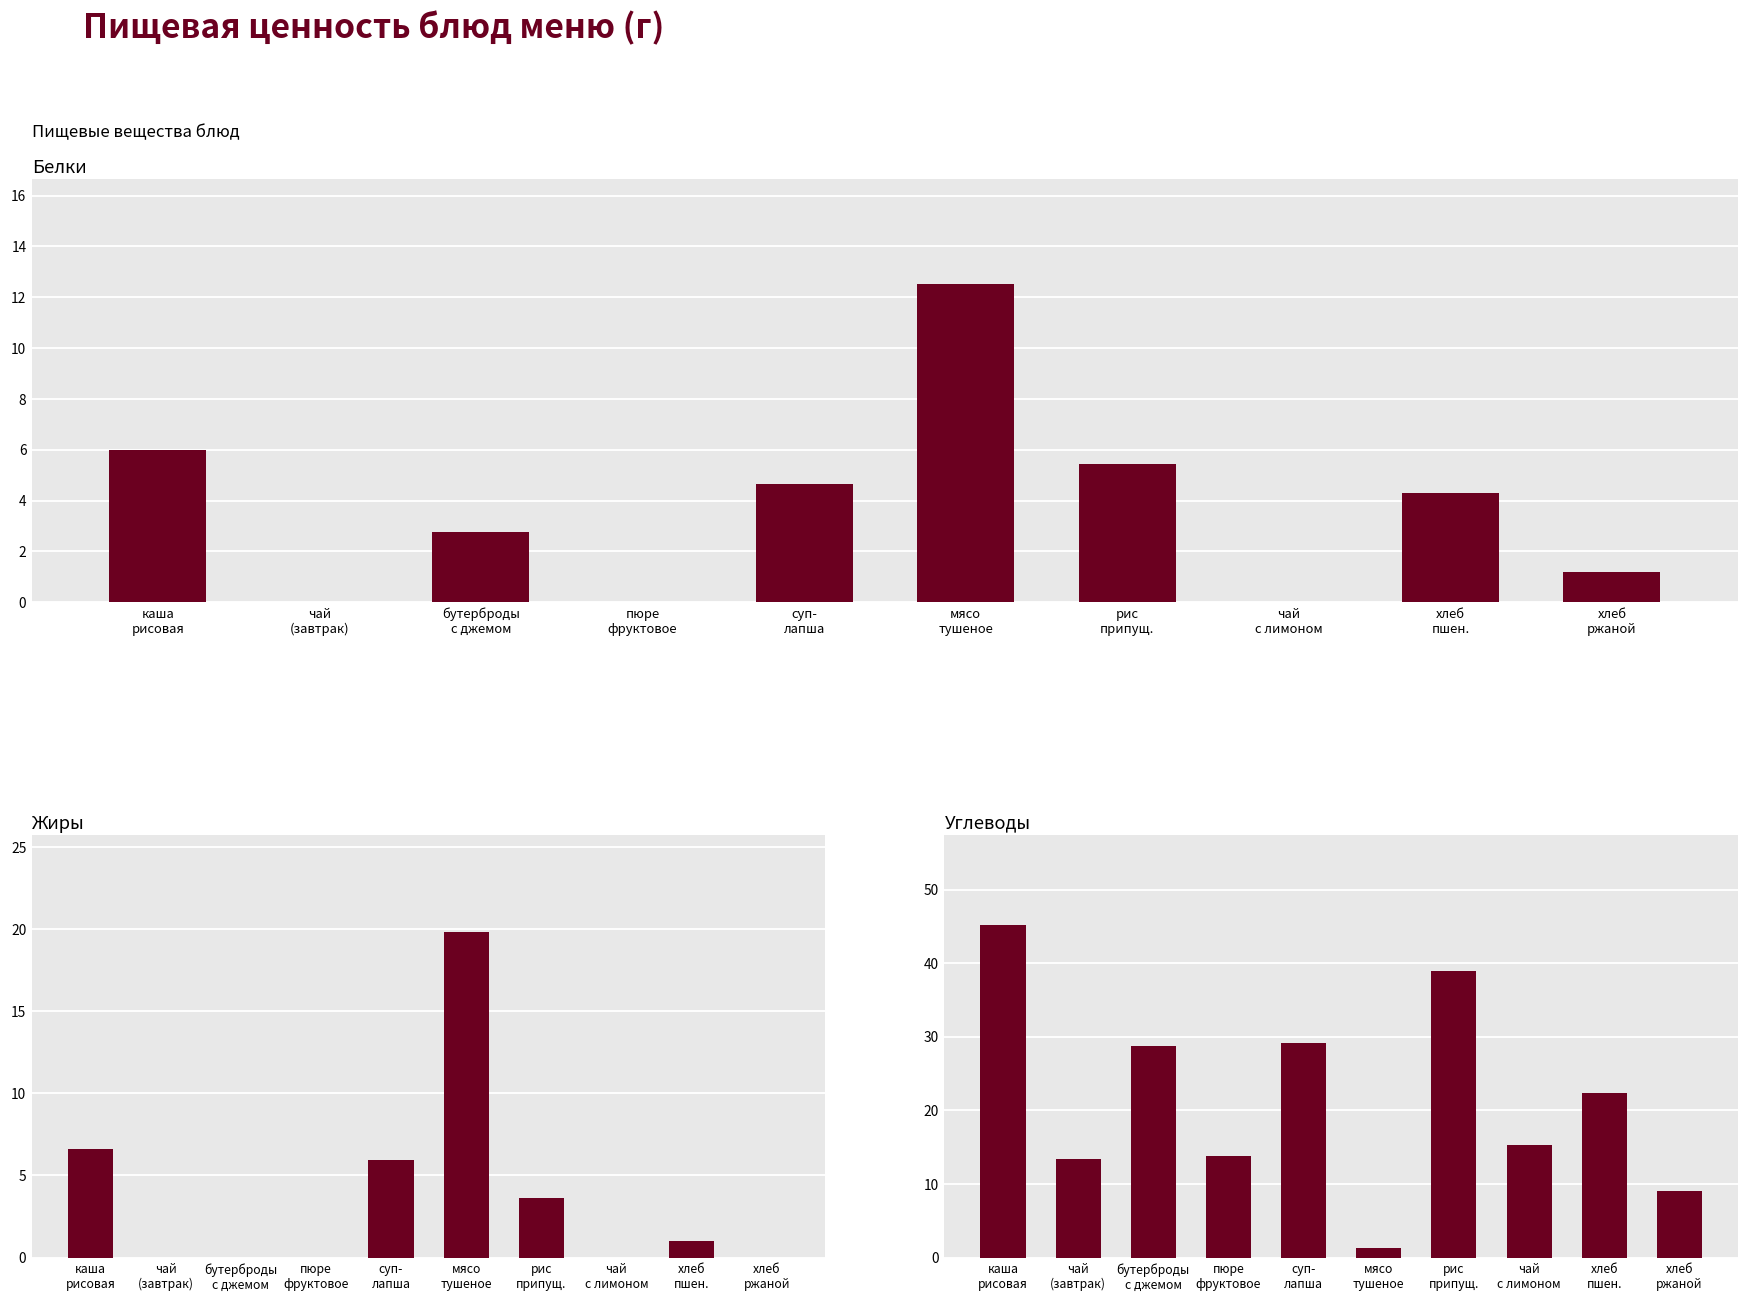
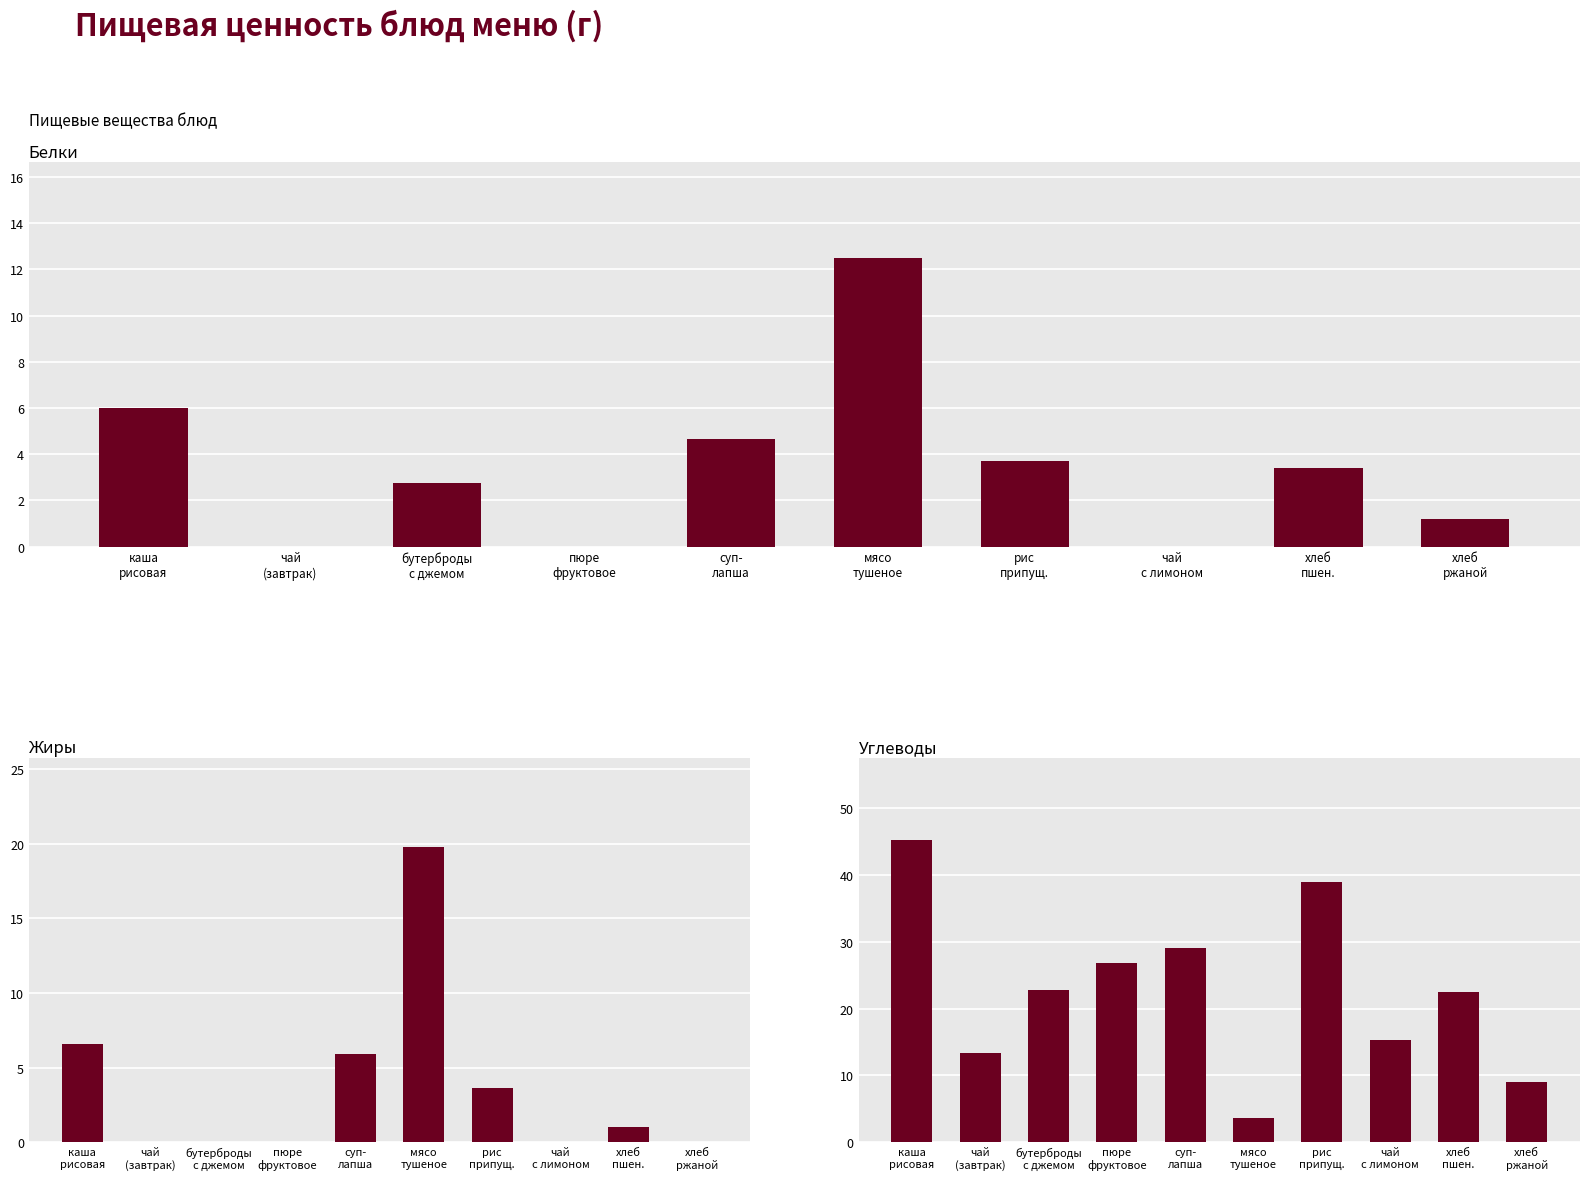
Белки, рис припущ.: 5.4 -> 3.7
Белки, хлеб пшен.: 4.3 -> 3.4
Углеводы, бутерброды с джемом: 29 -> 23
Углеводы, пюре фруктовое: 14 -> 27
Углеводы, мясо тушеное: 1 -> 4
